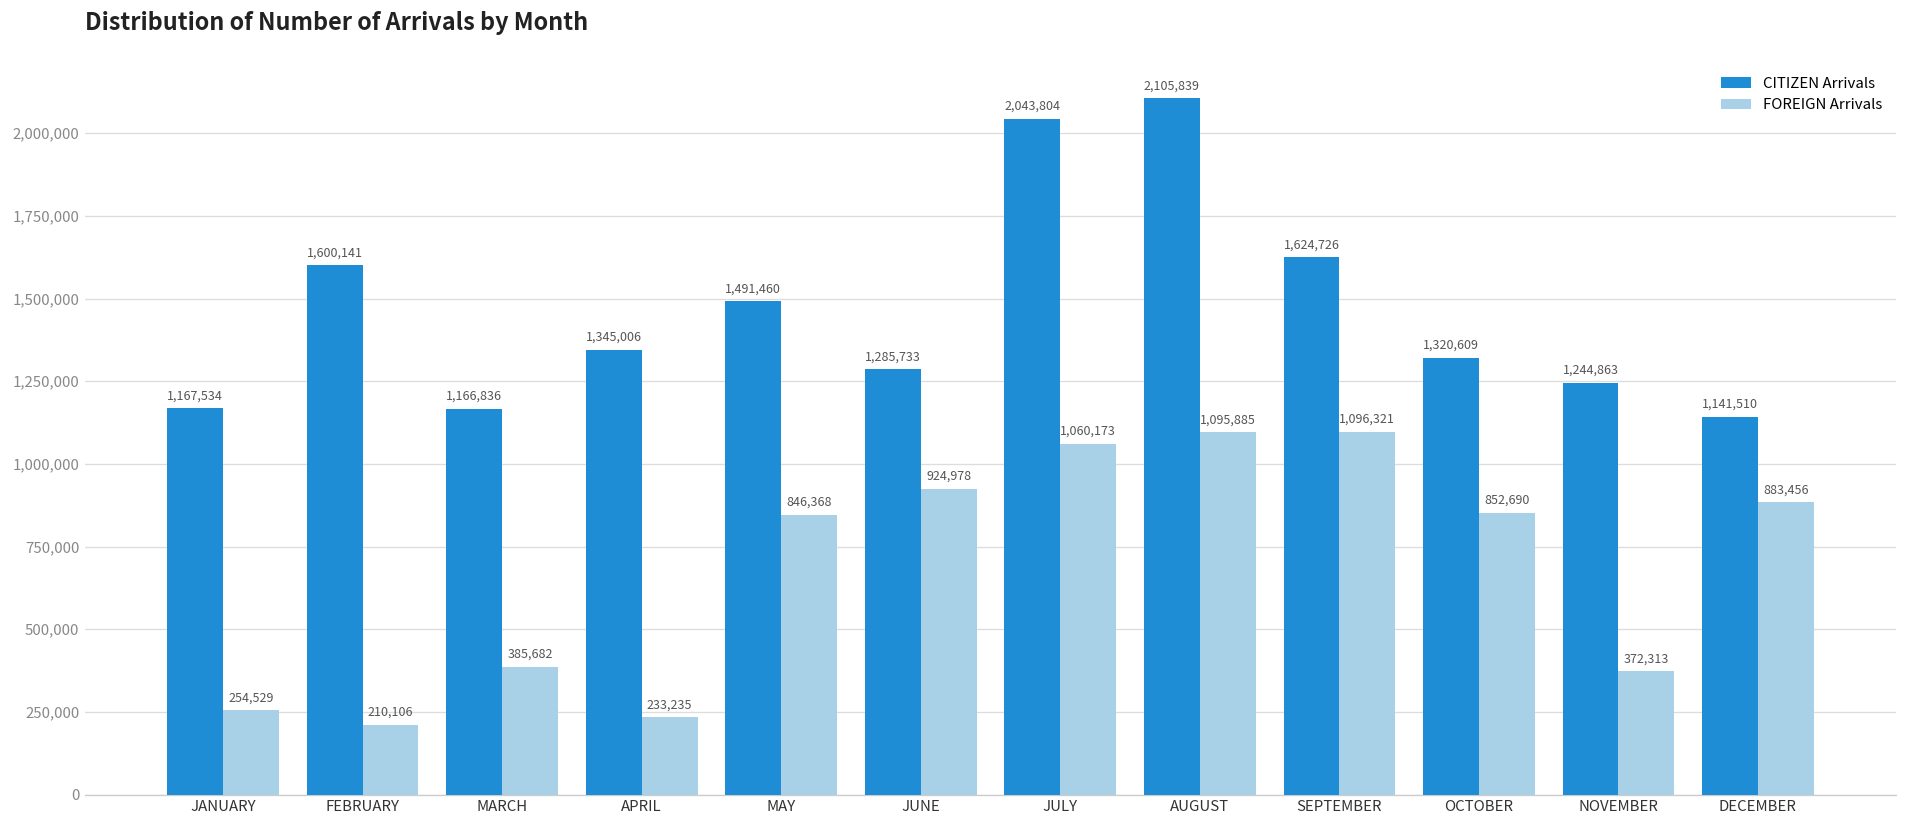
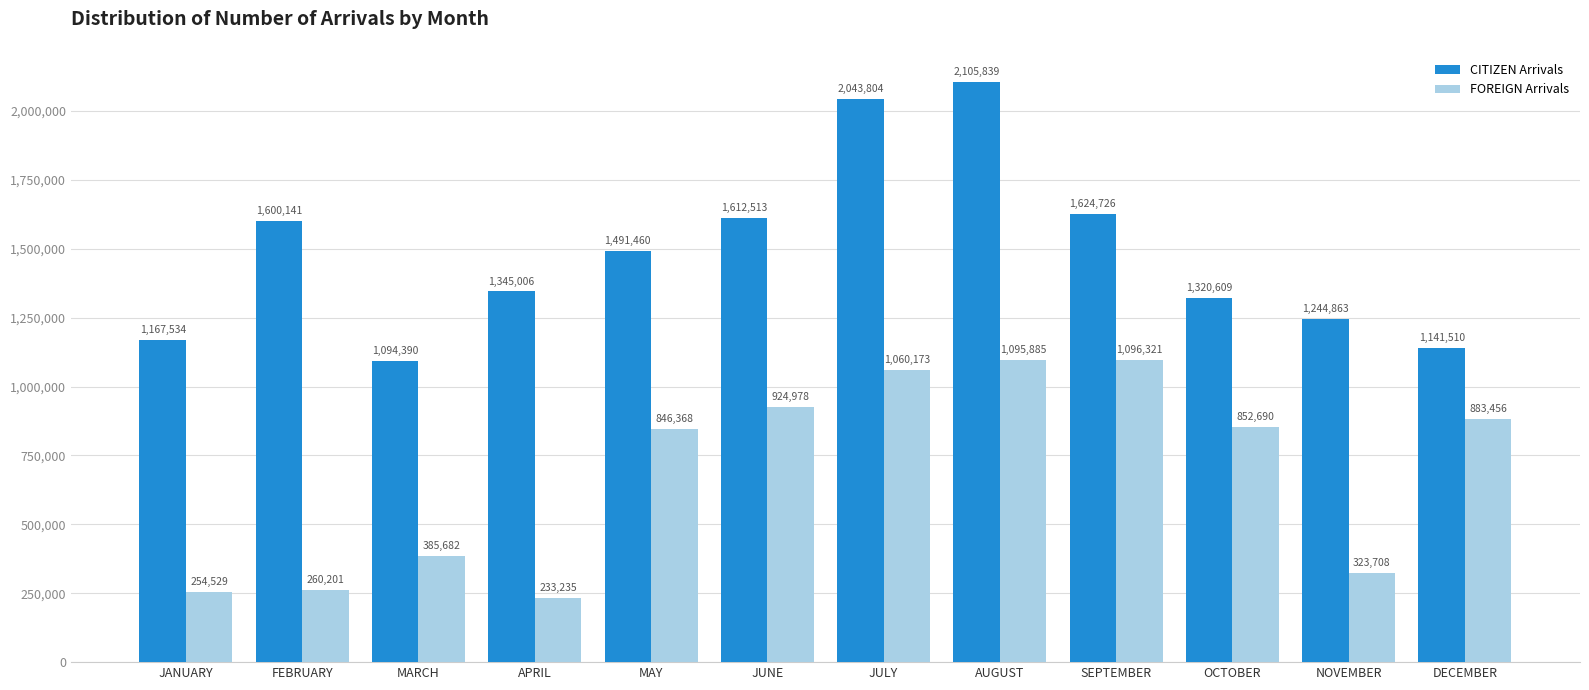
FOREIGN Arrivals, FEBRUARY: 210,106 -> 260,201
CITIZEN Arrivals, MARCH: 1,166,836 -> 1,094,390
CITIZEN Arrivals, JUNE: 1,285,733 -> 1,612,513
FOREIGN Arrivals, NOVEMBER: 372,313 -> 323,708
